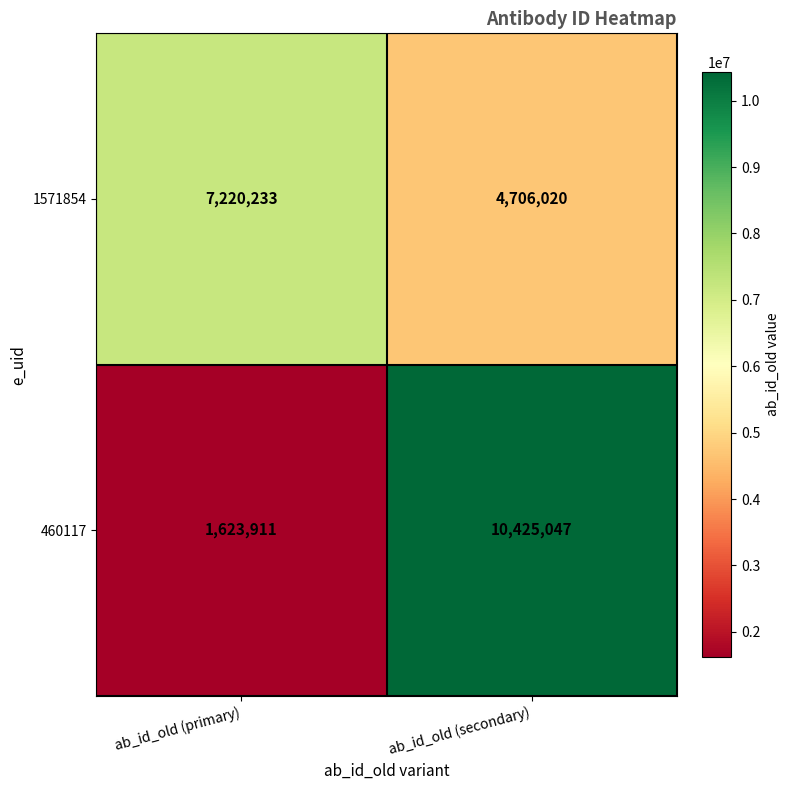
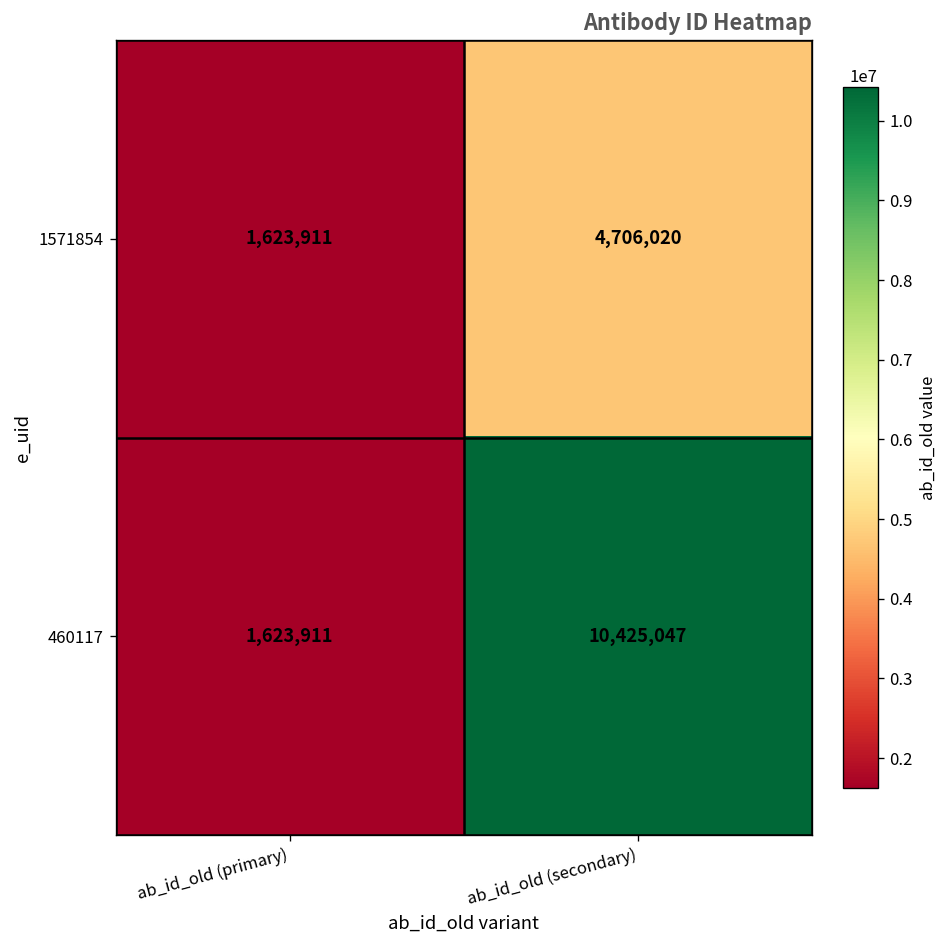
1571854, ab_id_old (primary): 7,220,233 -> 1,623,911
